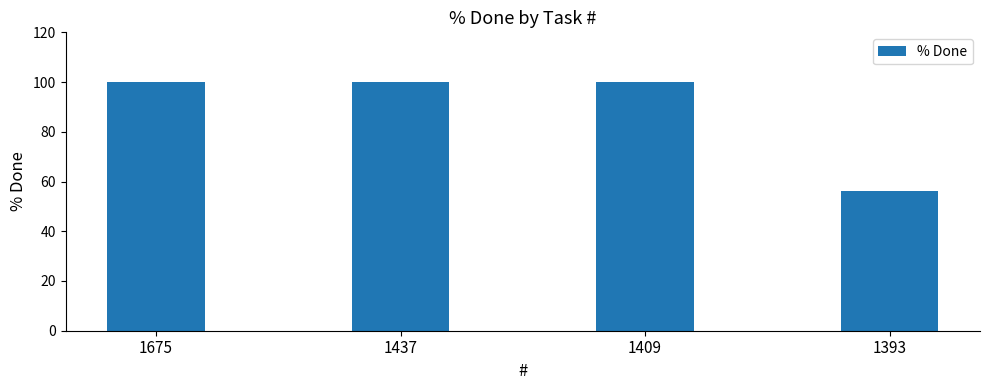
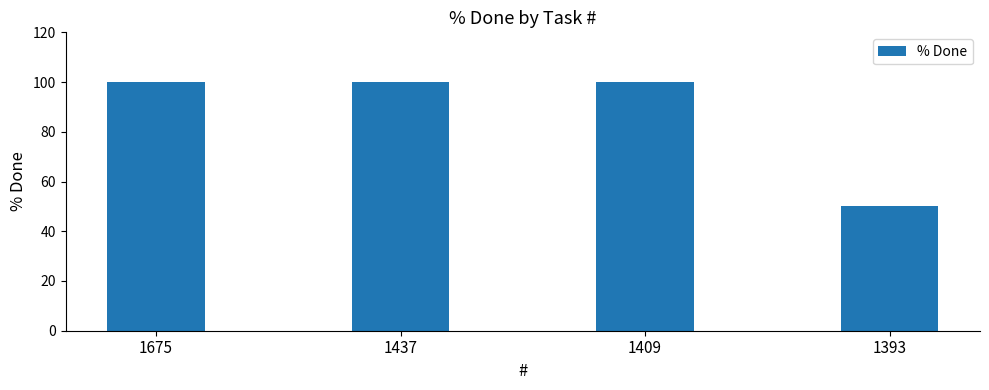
1393: 56 -> 50
